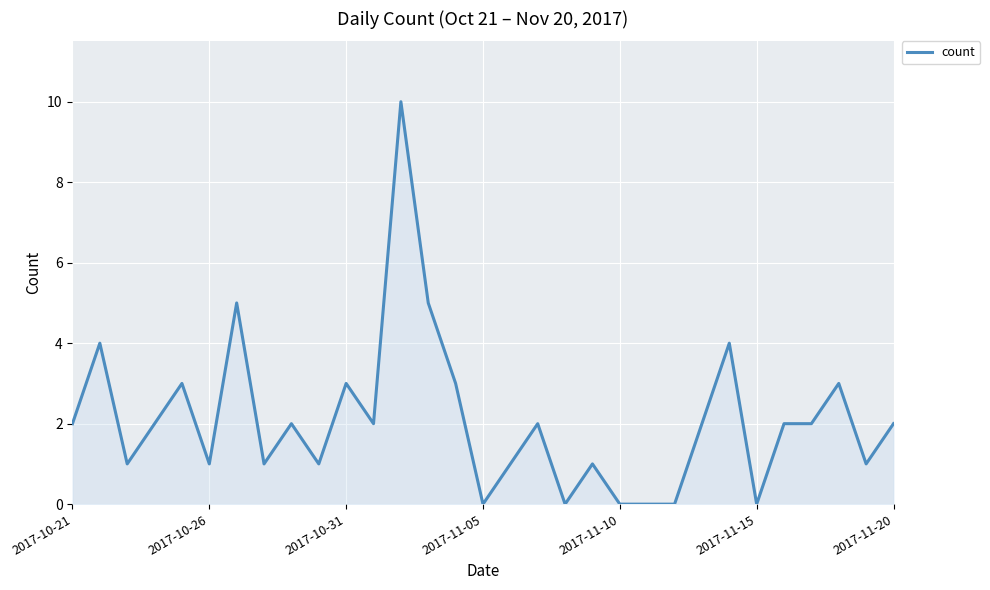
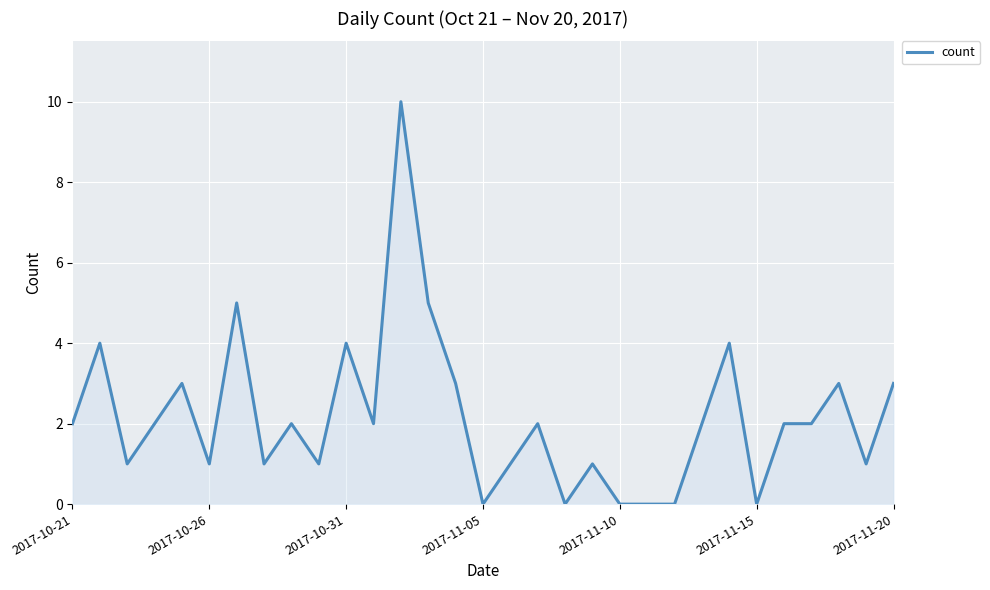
2017-10-31: 3 -> 4
2017-11-20: 2 -> 3
